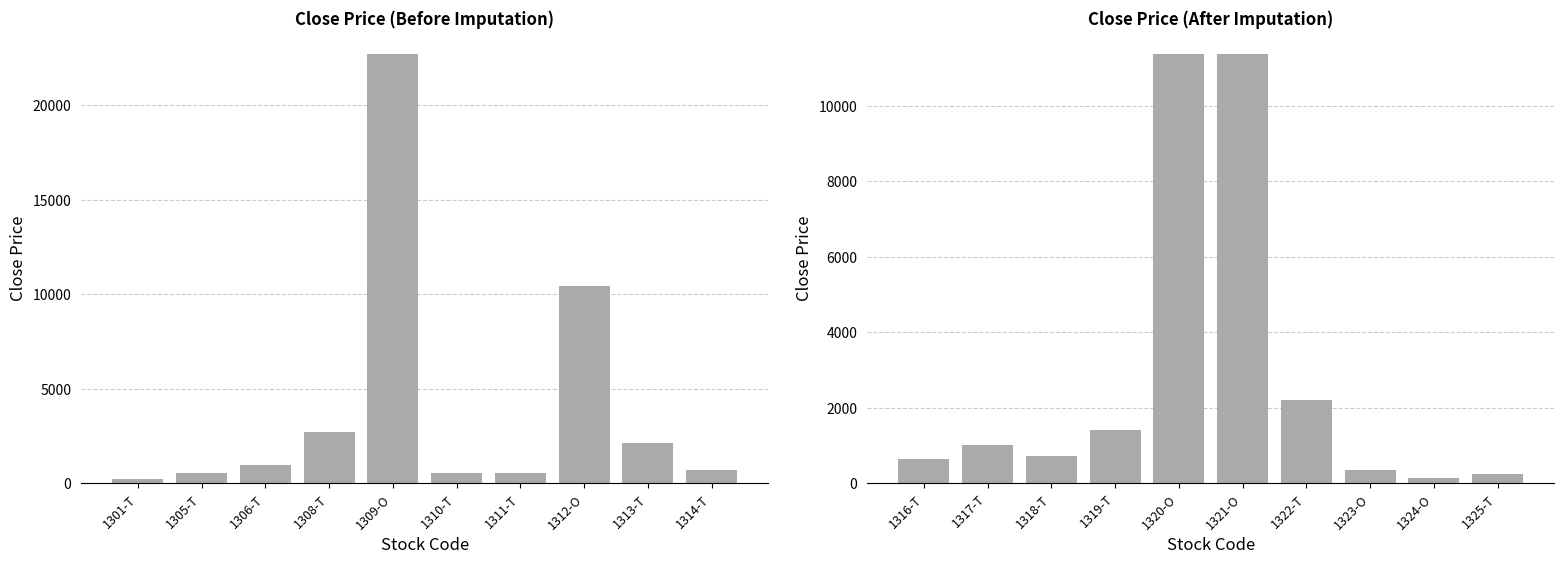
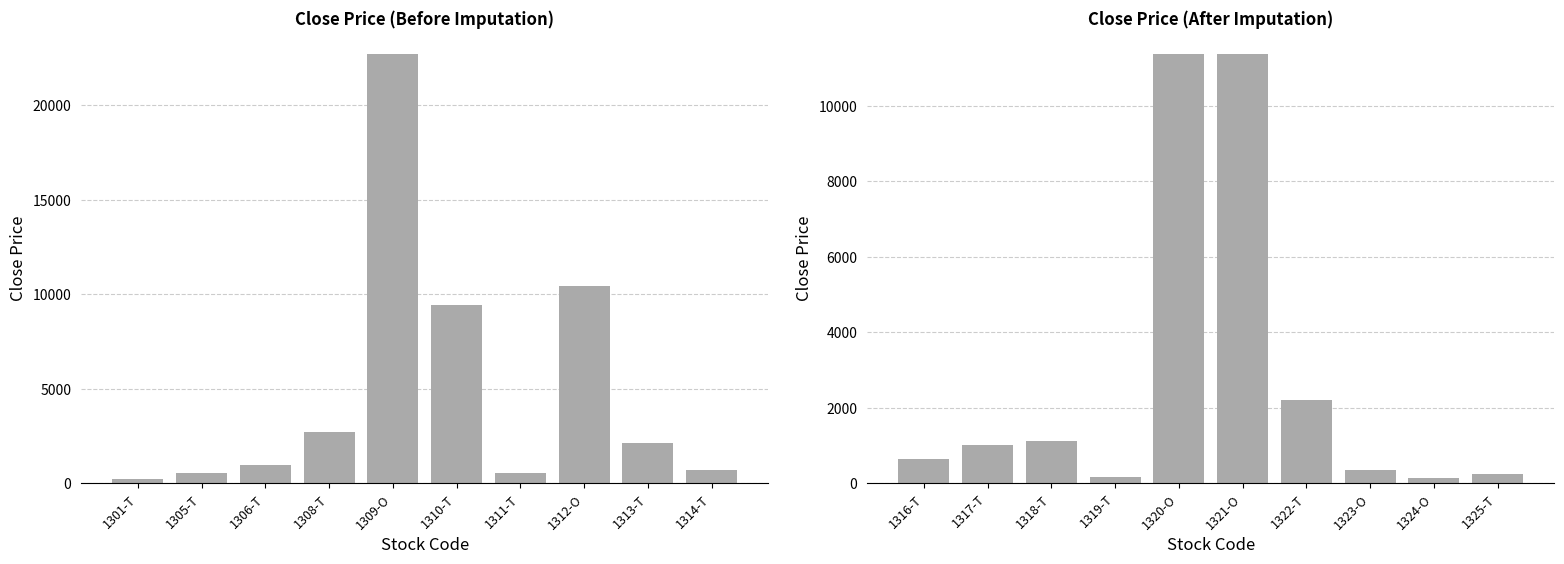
Close Price (Before Imputation), 1310-T: 500 -> 9400
Close Price (After Imputation), 1318-T: 700 -> 1100
Close Price (After Imputation), 1319-T: 1400 -> 200
